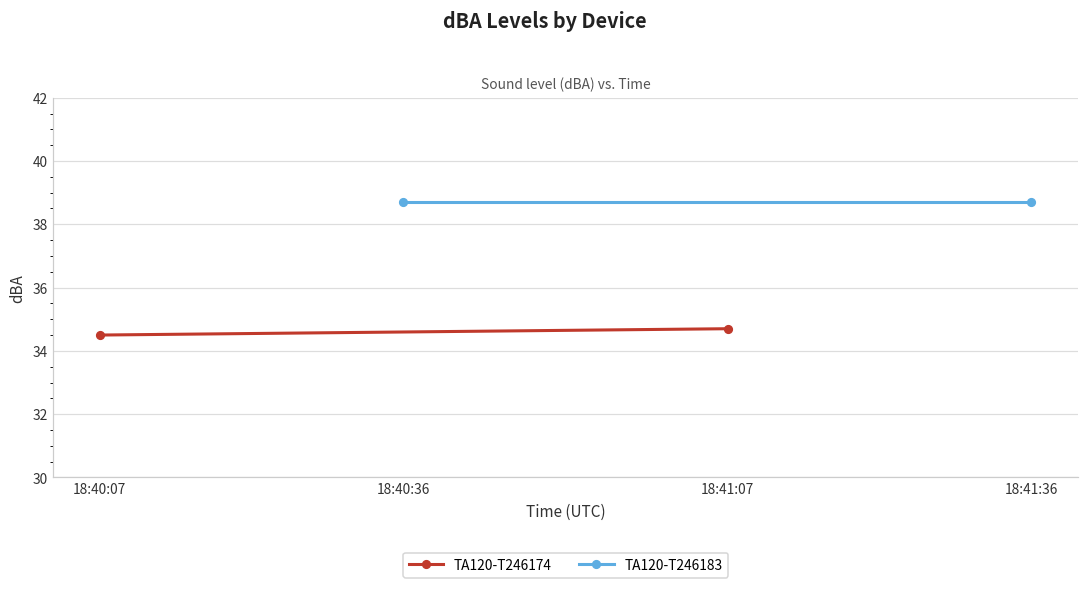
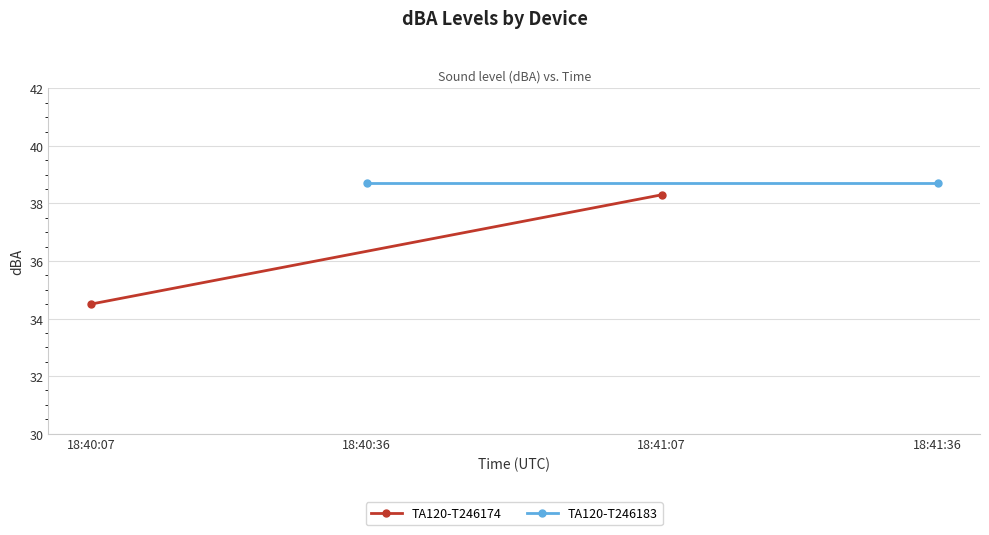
TA120-T246174, 18:41:07: 34.7 -> 38.3
